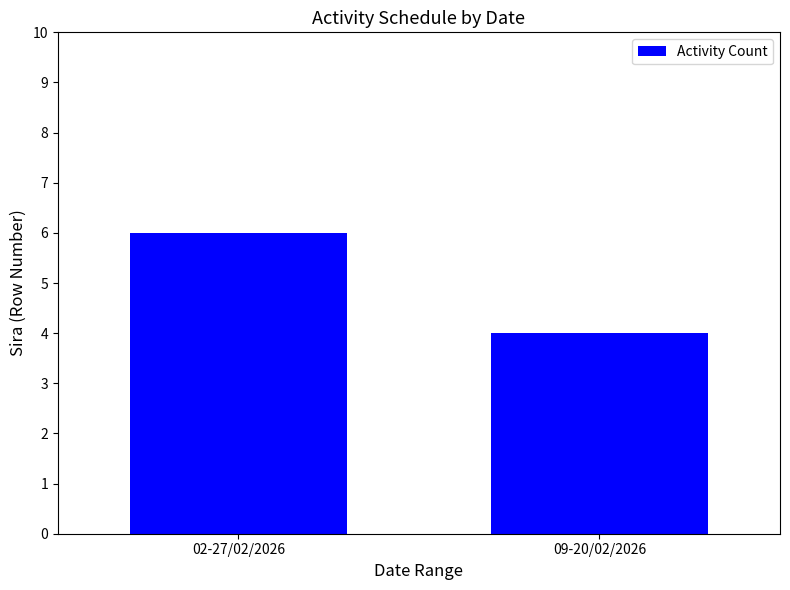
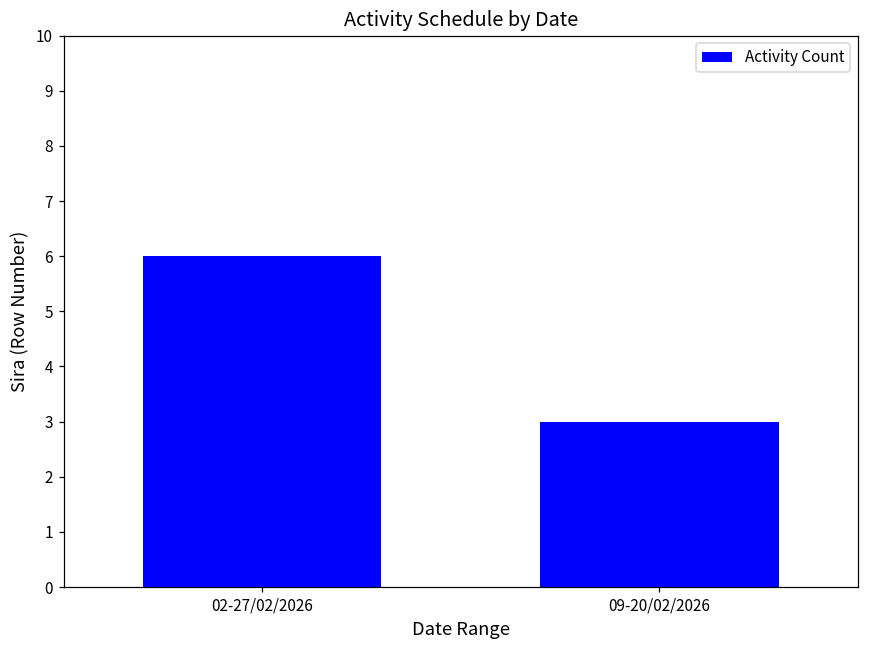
09-20/02/2026: 4 -> 3
